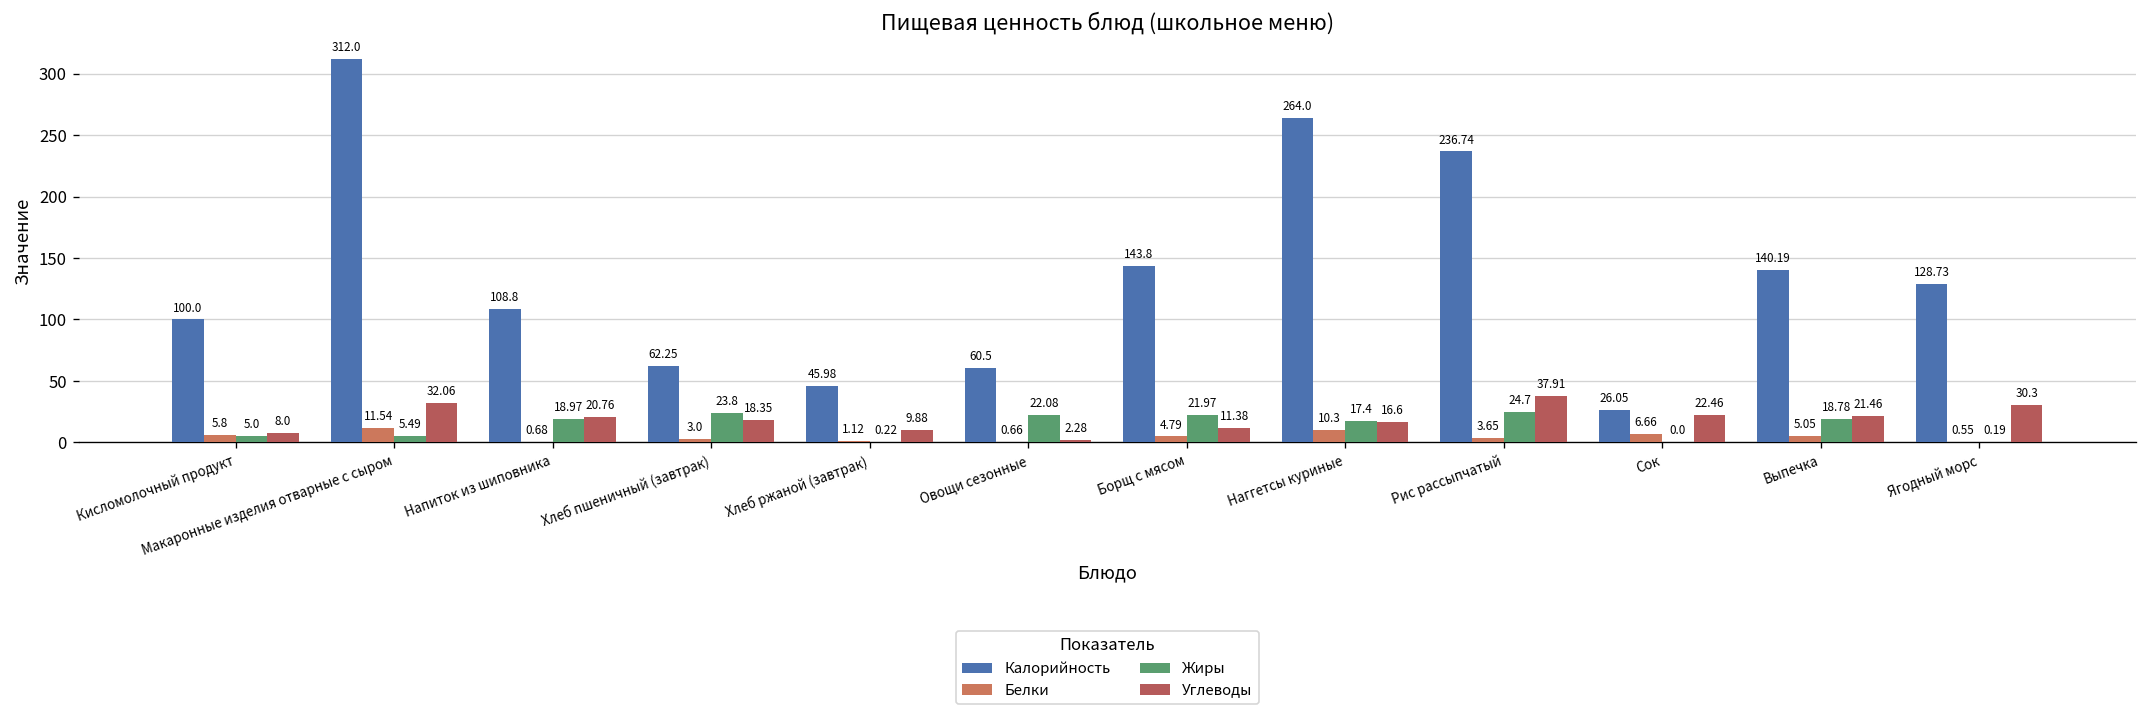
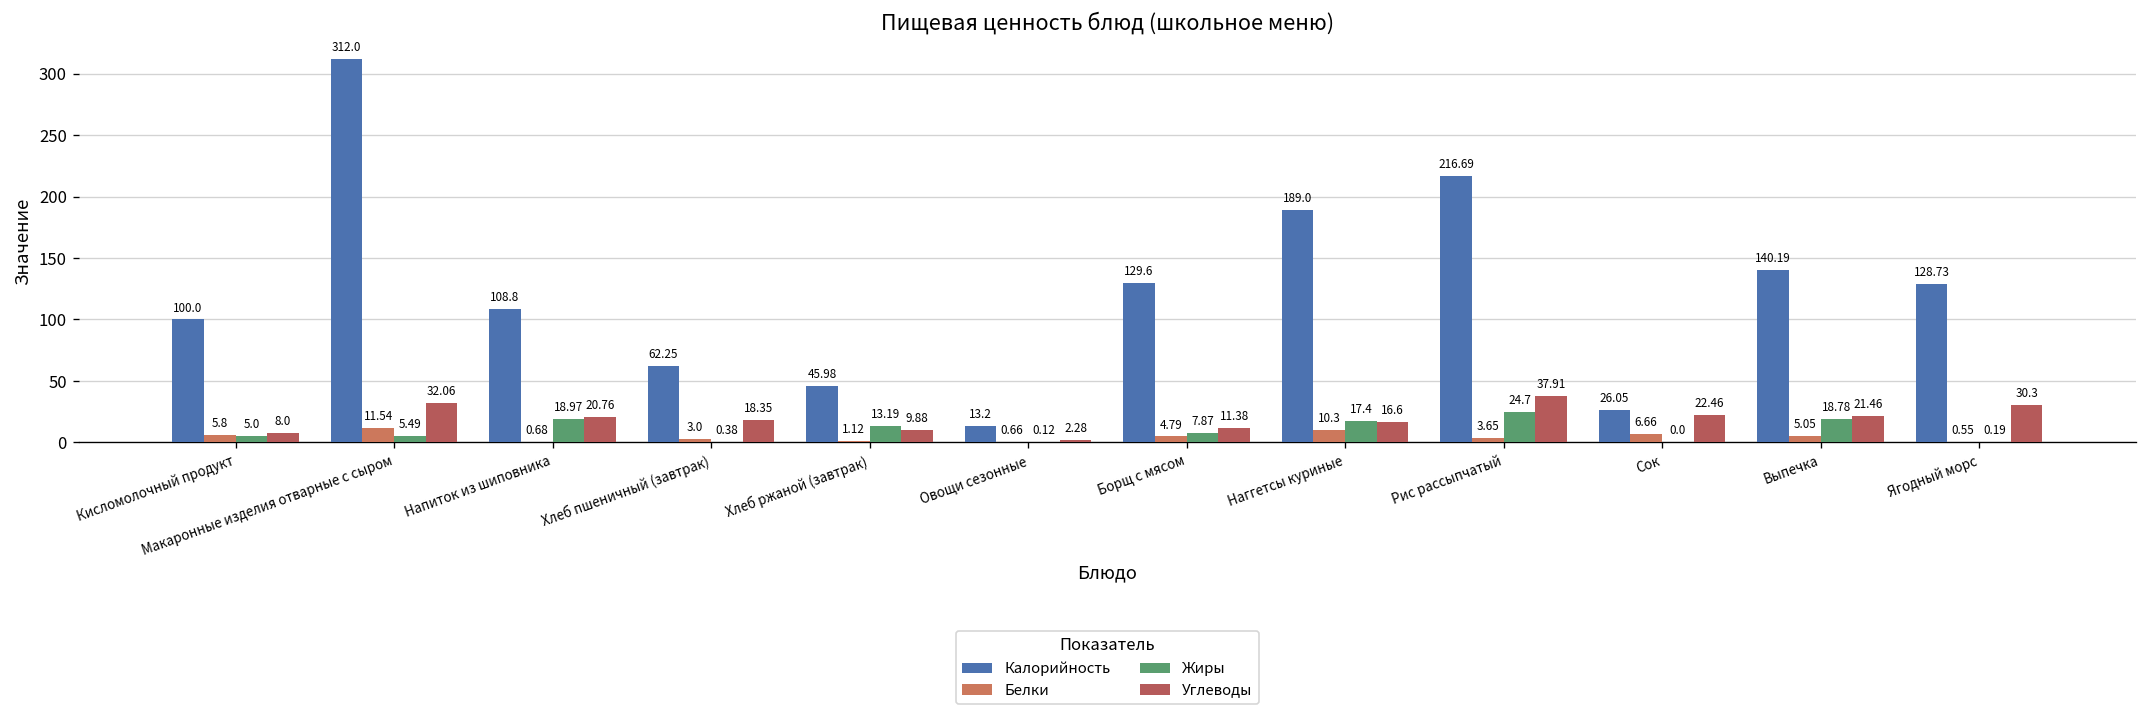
Жиры, Хлеб пшеничный (завтрак): 23.8 -> 0.38
Жиры, Хлеб ржаной (завтрак): 0.22 -> 13.19
Калорийность, Овощи сезонные: 60.5 -> 13.2
Жиры, Овощи сезонные: 22.08 -> 0.12
Калорийность, Борщ с мясом: 143.8 -> 129.6
Жиры, Борщ с мясом: 21.97 -> 7.87
Калорийность, Наггетсы куриные: 264.0 -> 189.0
Калорийность, Рис рассыпчатый: 236.74 -> 216.69
